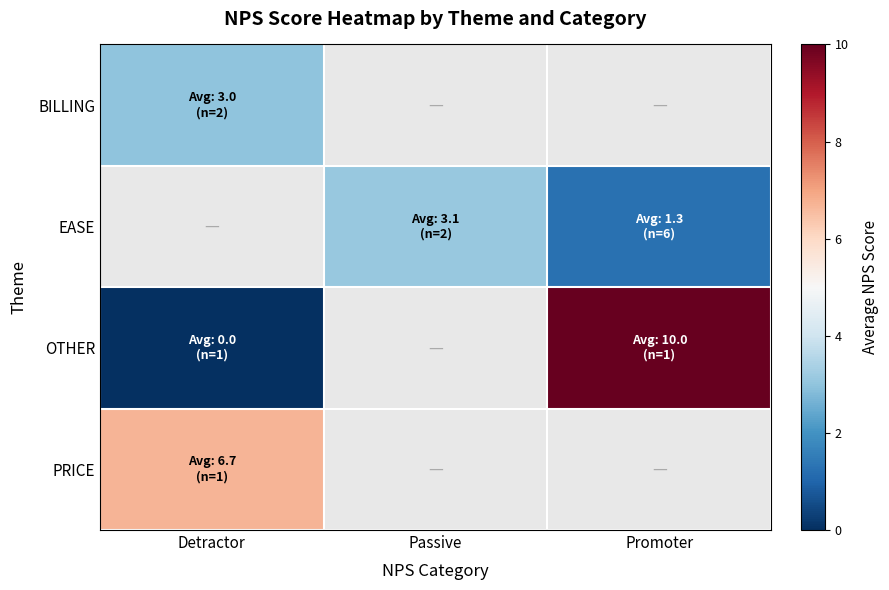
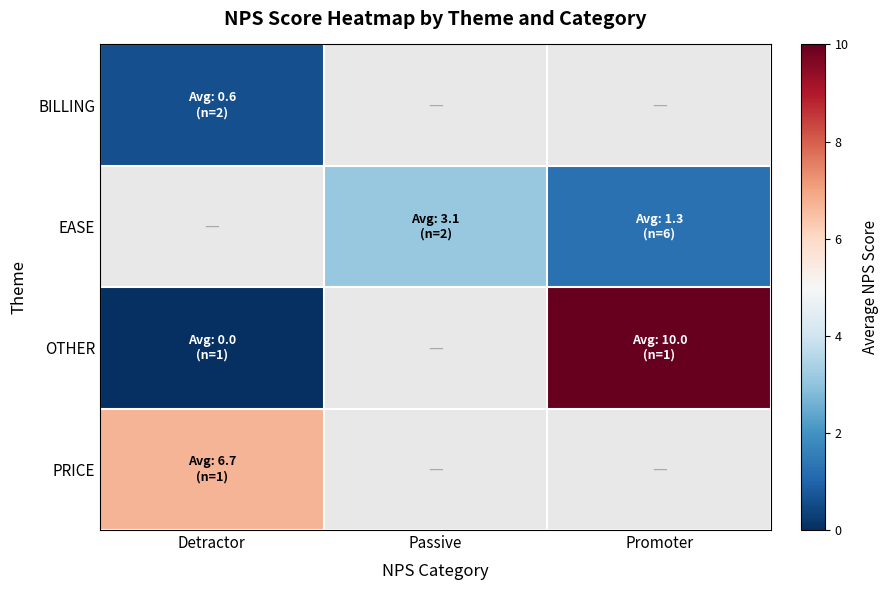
BILLING, Detractor: 3.0 -> 0.6
